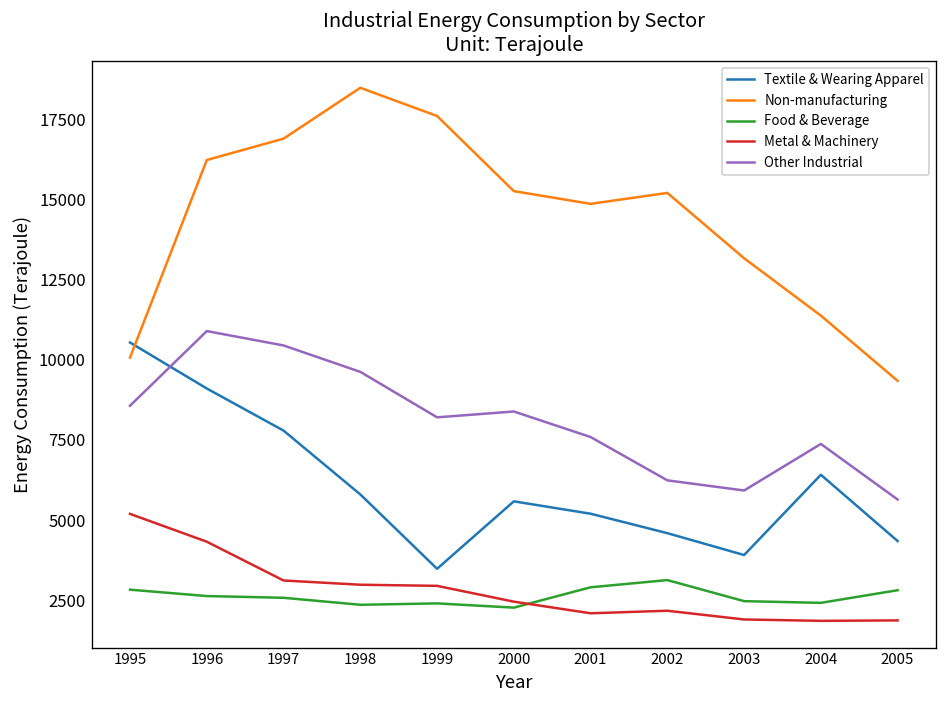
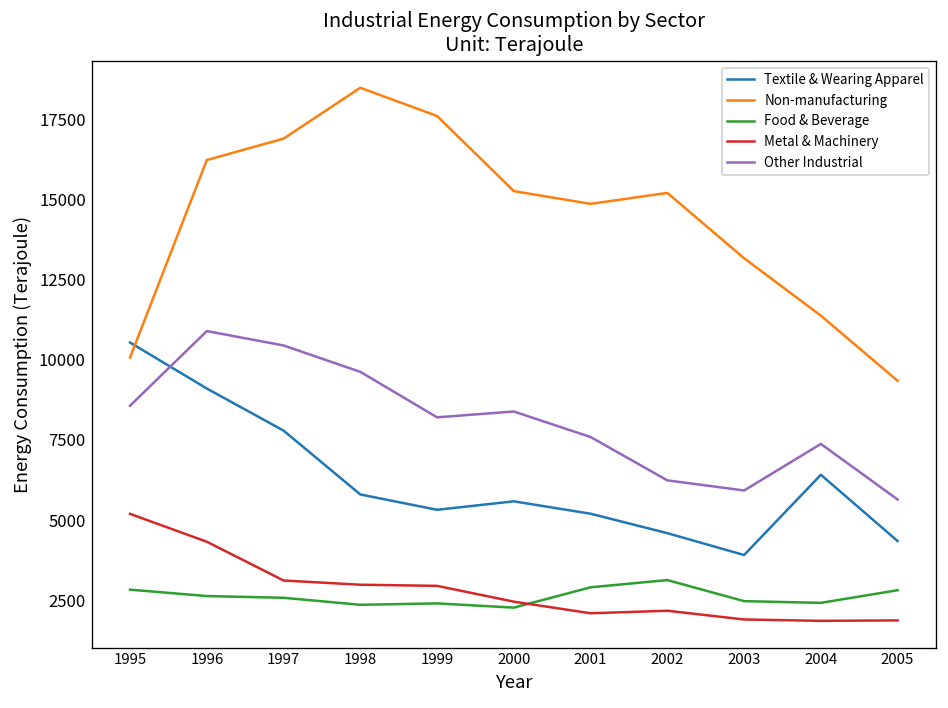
Textile & Wearing Apparel, 1999: 3500 -> 5300
